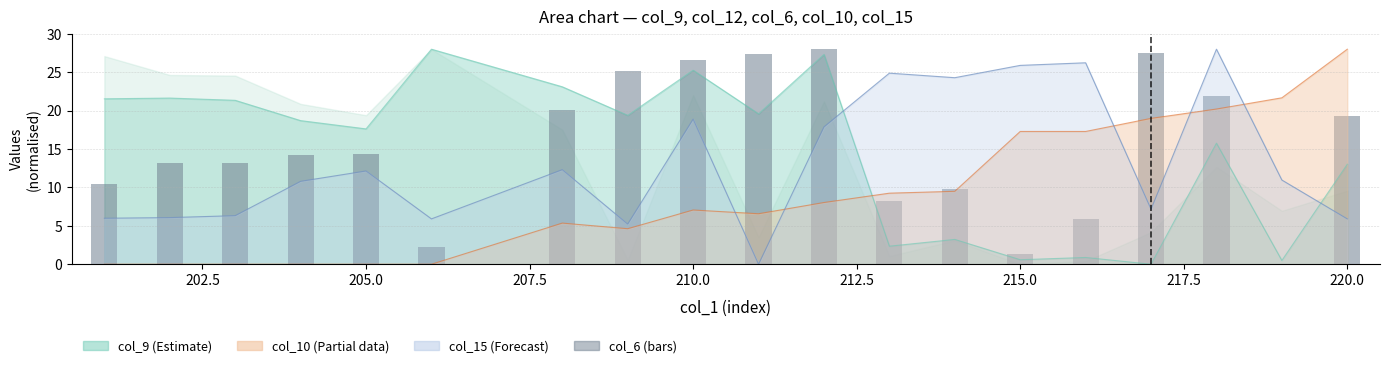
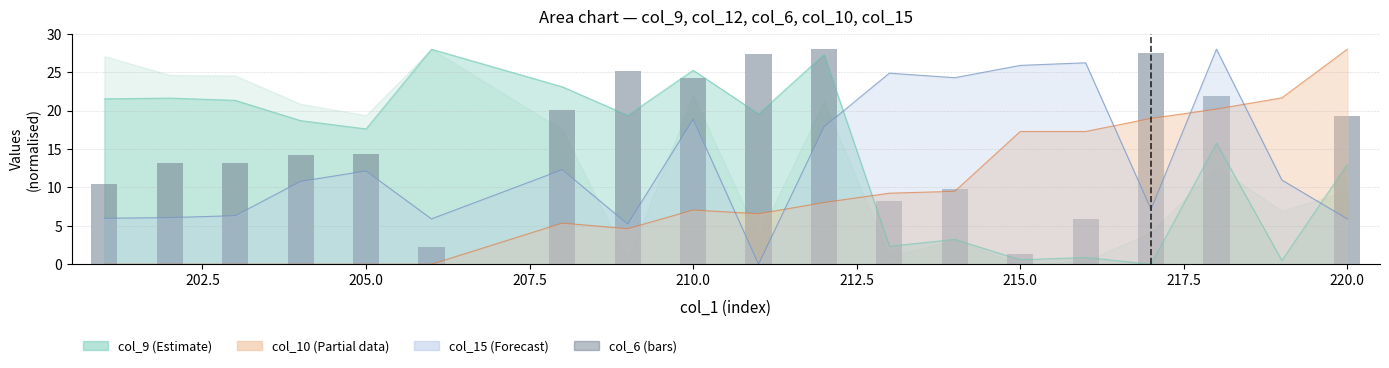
col_6 (bars), 210.0: 27 -> 24
